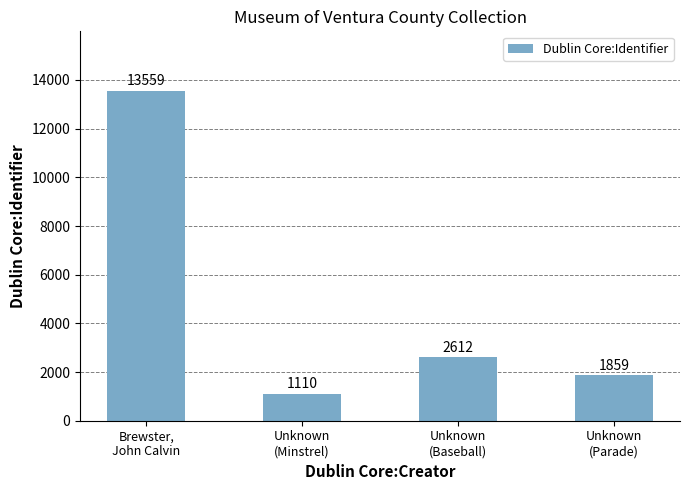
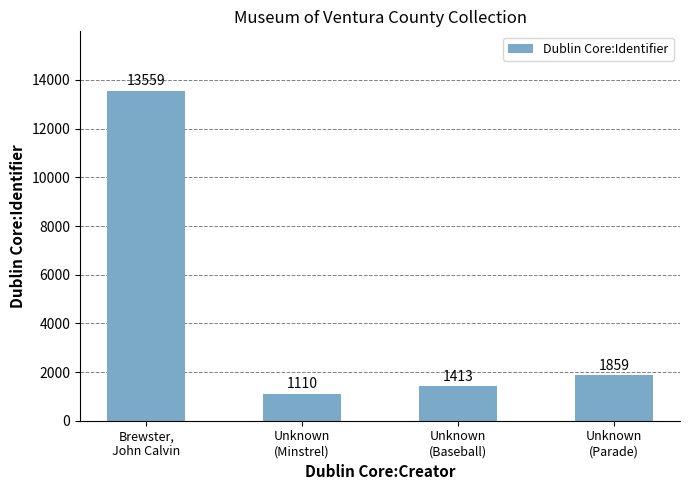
Unknown (Baseball): 2612 -> 1413
